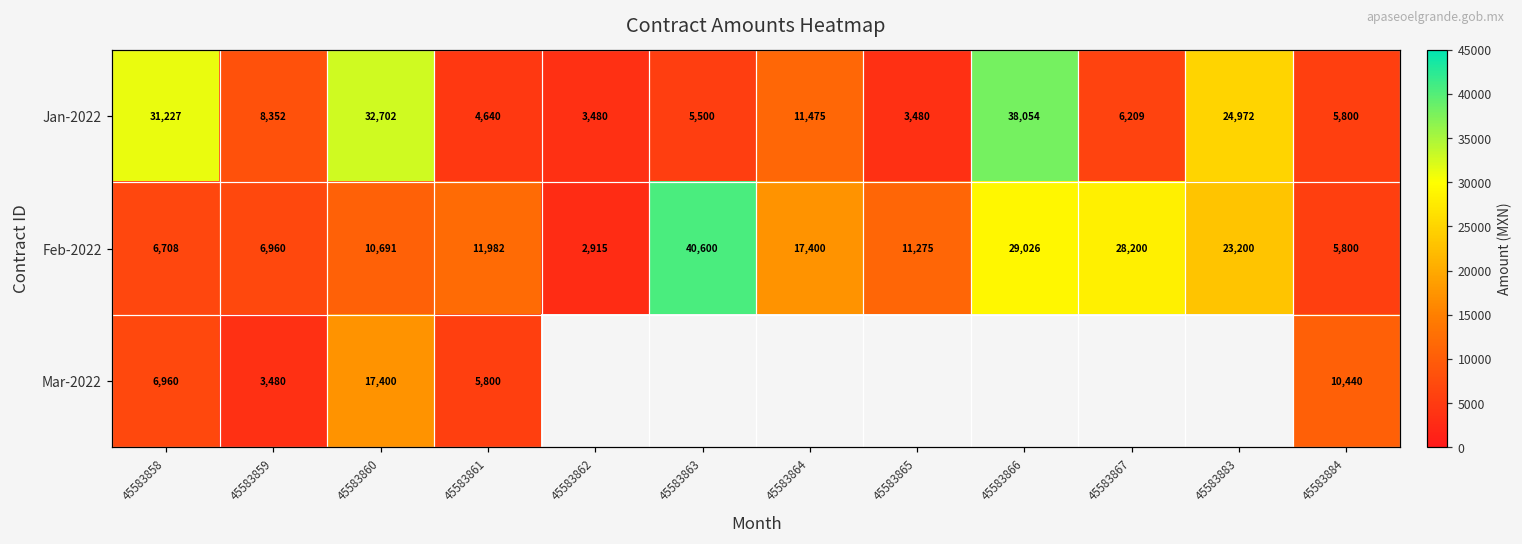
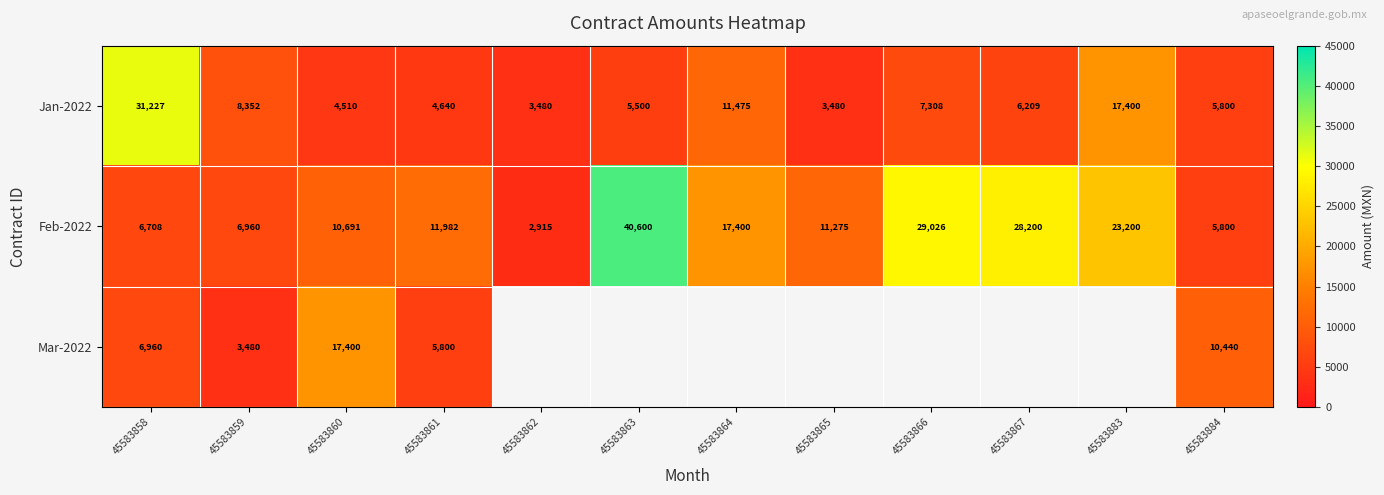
Jan-2022, 45583860: 32,702 -> 4,510
Jan-2022, 45583866: 38,054 -> 7,308
Jan-2022, 45583883: 24,972 -> 17,400
